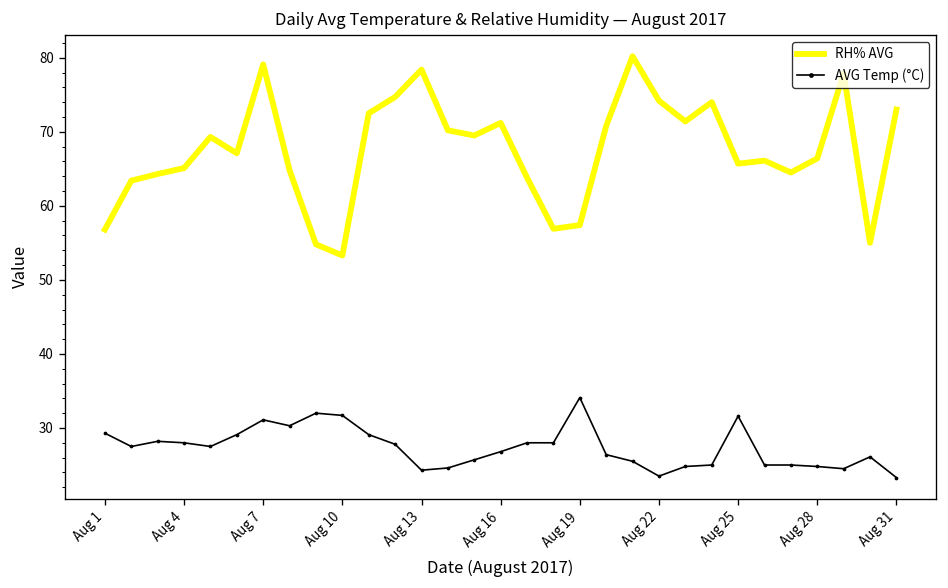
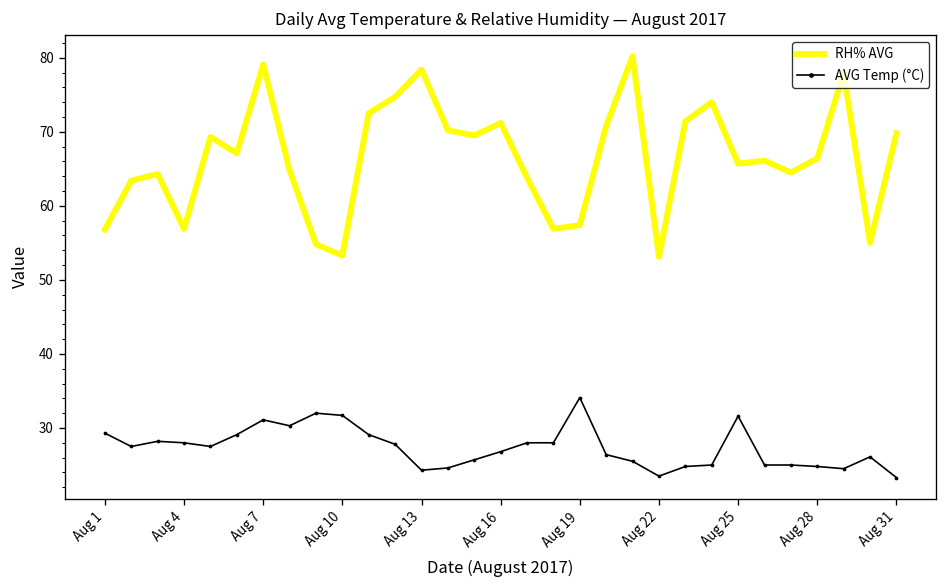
RH% AVG, Aug 4: 65 -> 57
RH% AVG, Aug 22: 74 -> 53
RH% AVG, Aug 31: 73 -> 70
